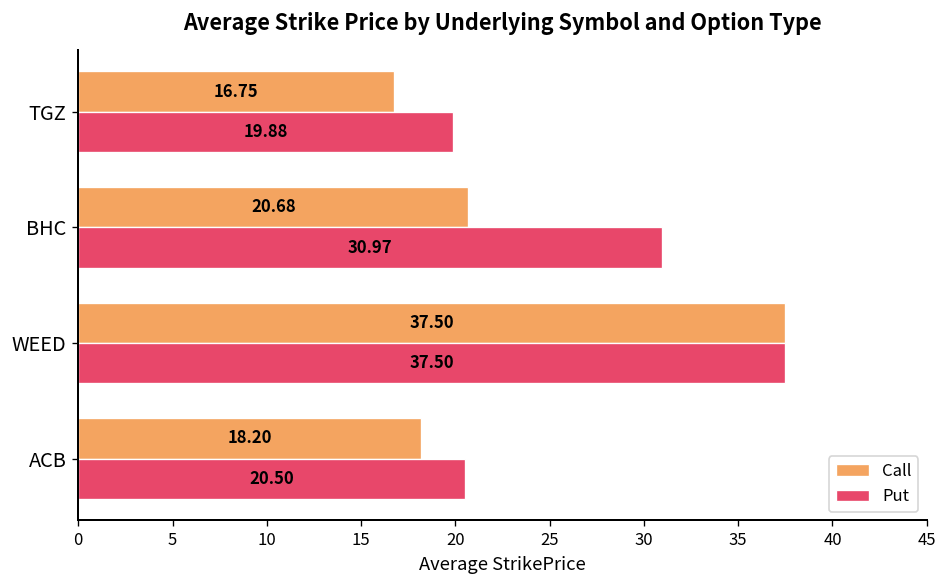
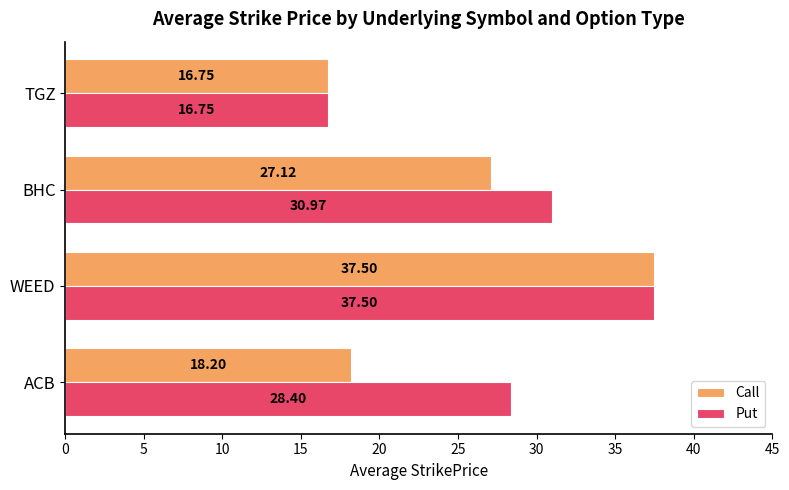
Put, TGZ: 19.88 -> 16.75
Call, BHC: 20.68 -> 27.12
Put, ACB: 20.50 -> 28.40
